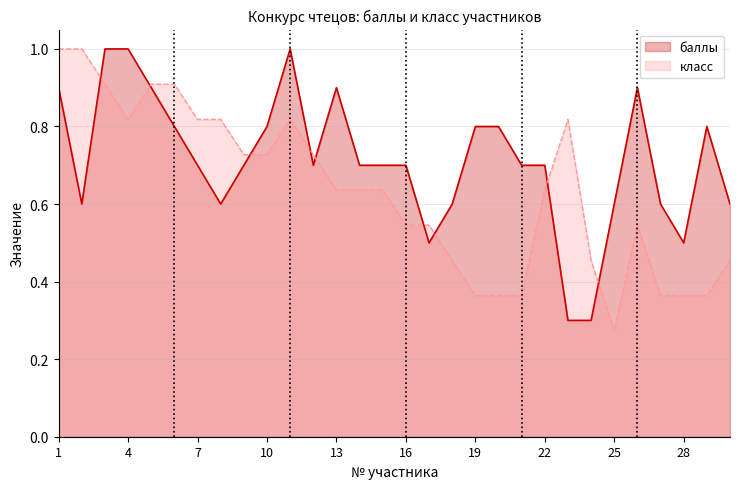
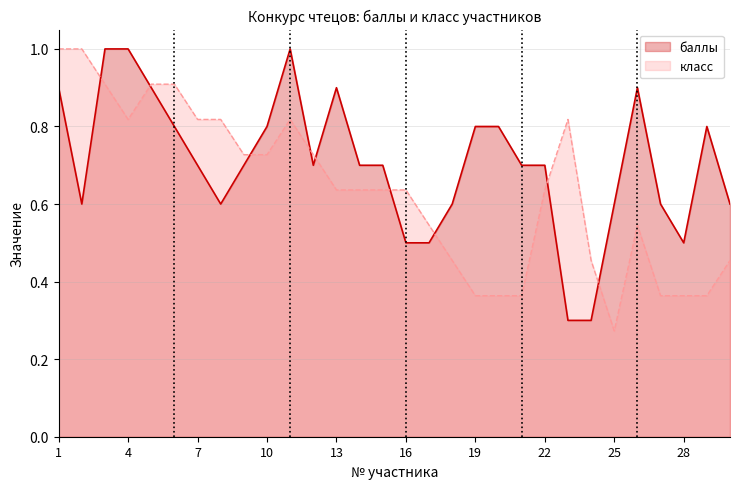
баллы, 16: 0.70 -> 0.50
класс, 16: 0.55 -> 0.64
